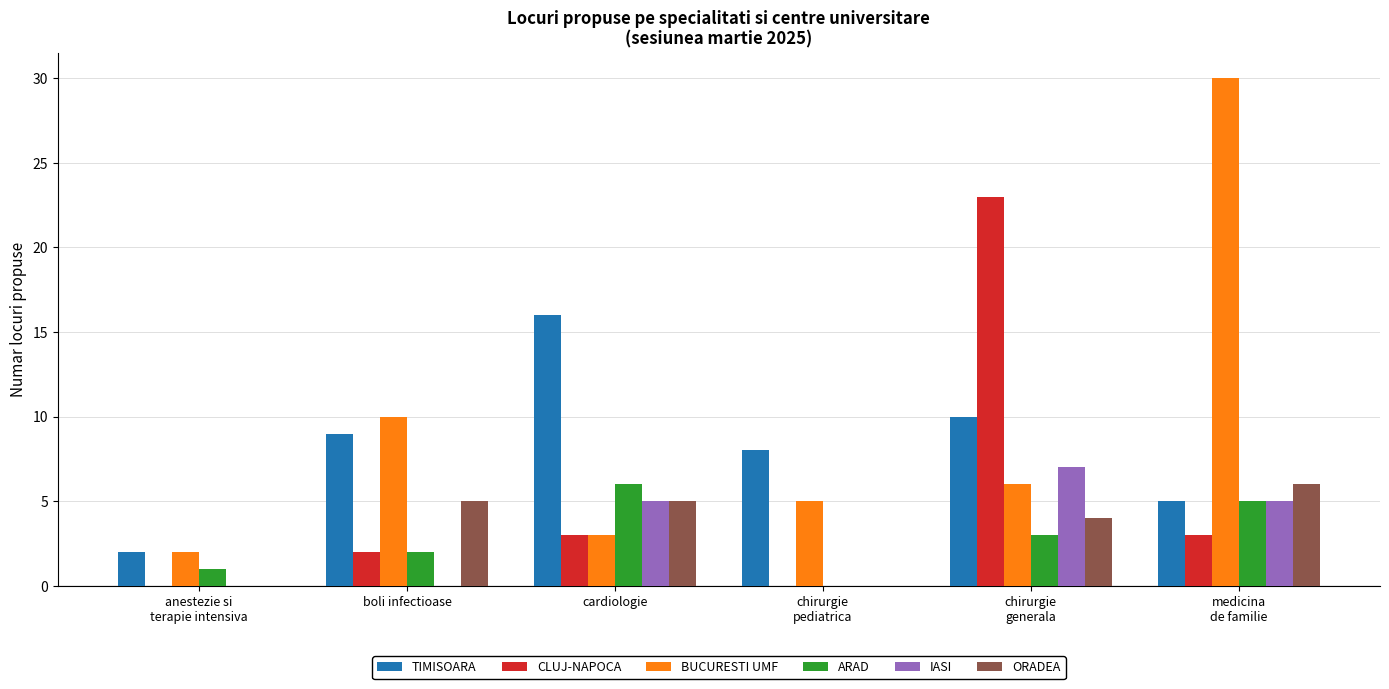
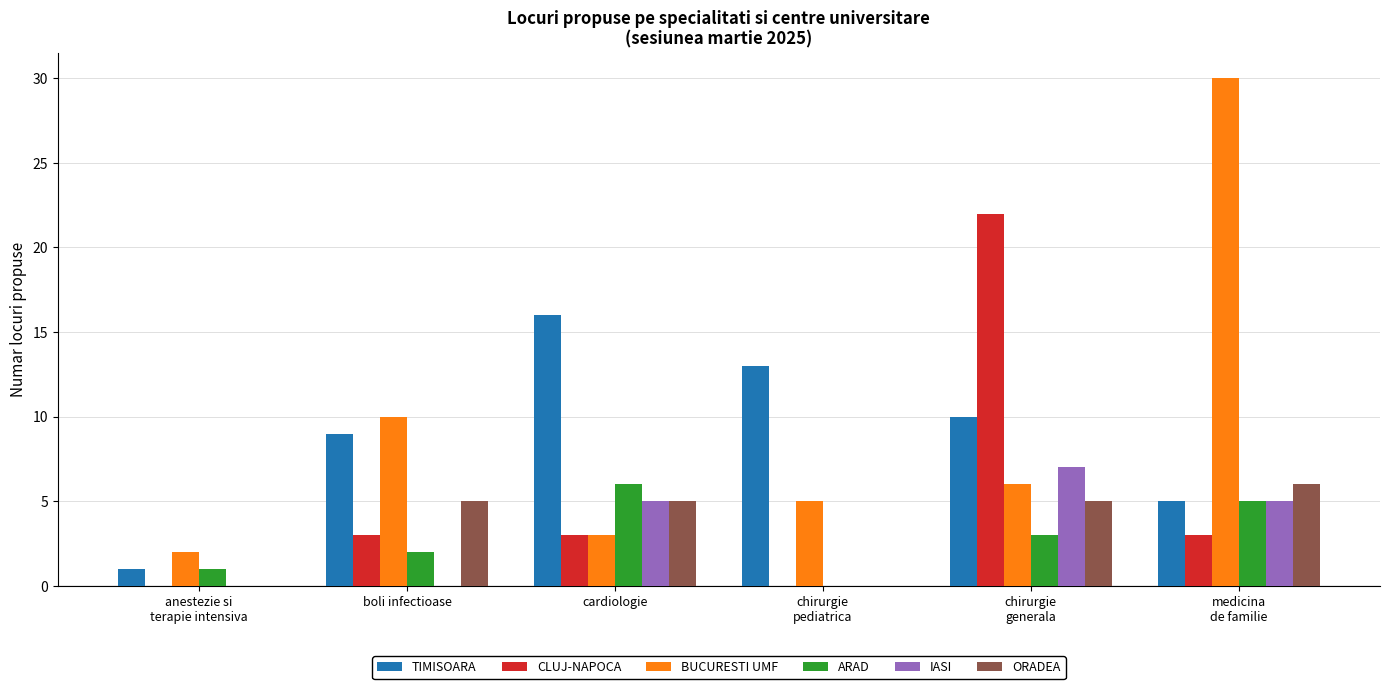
TIMISOARA, anestezie si terapie intensiva: 2 -> 1
CLUJ-NAPOCA, boli infectioase: 2 -> 3
TIMISOARA, chirurgie pediatrica: 8 -> 13
CLUJ-NAPOCA, chirurgie generala: 23 -> 22
ORADEA, chirurgie generala: 4 -> 5
